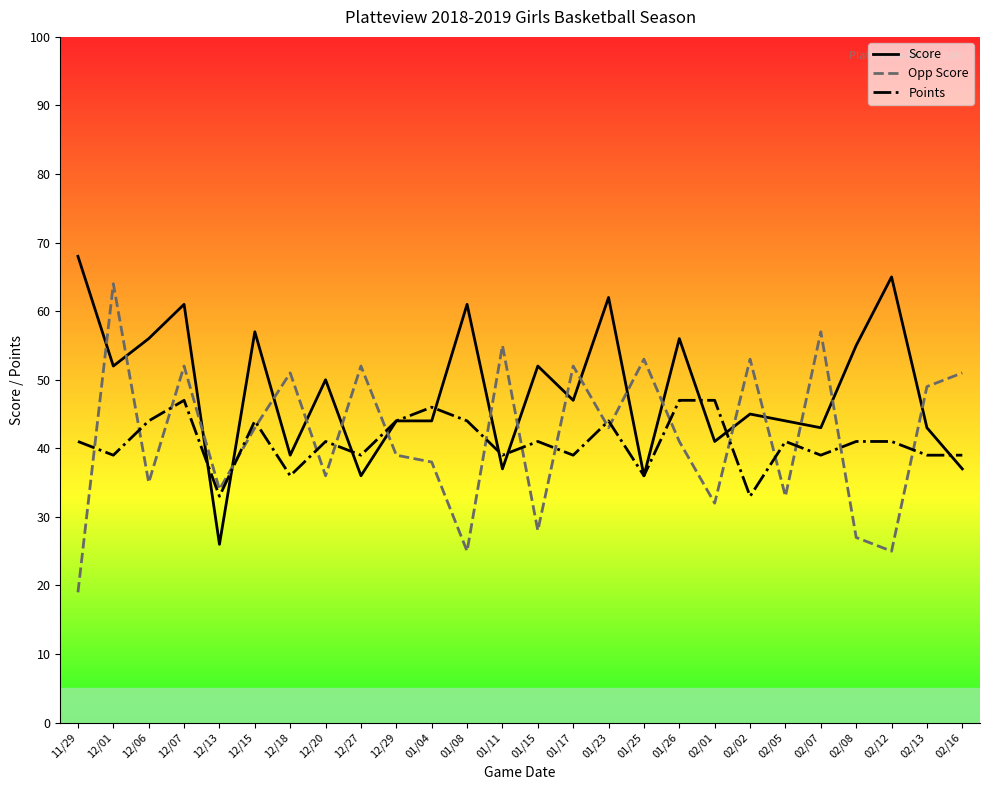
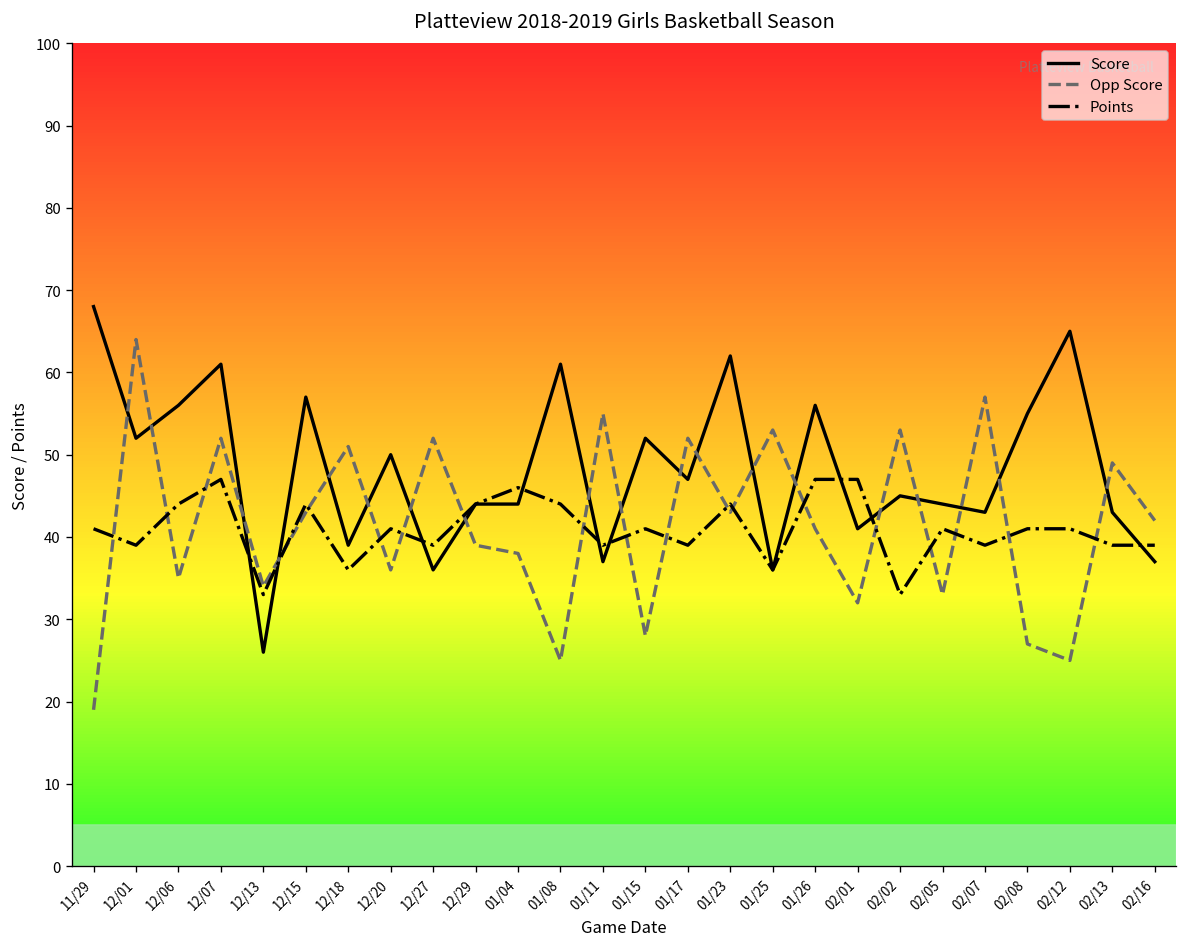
Opp Score, 02/16: 51 -> 42
